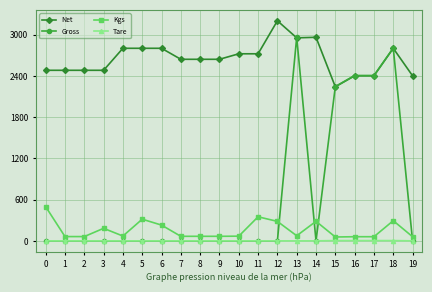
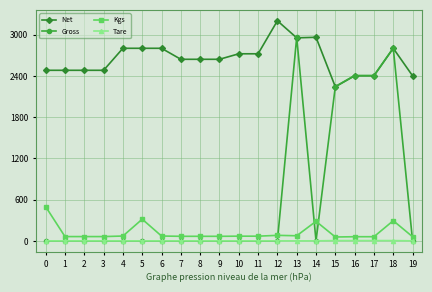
Kgs, 3: 200 -> 100
Kgs, 6: 200 -> 100
Kgs, 11: 400 -> 100
Kgs, 12: 300 -> 100
